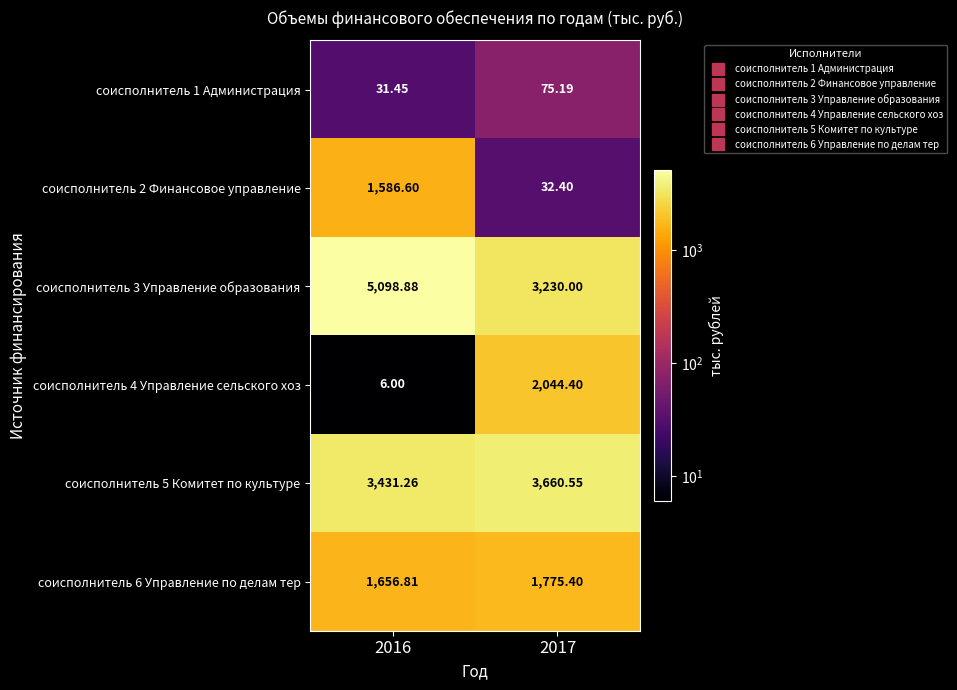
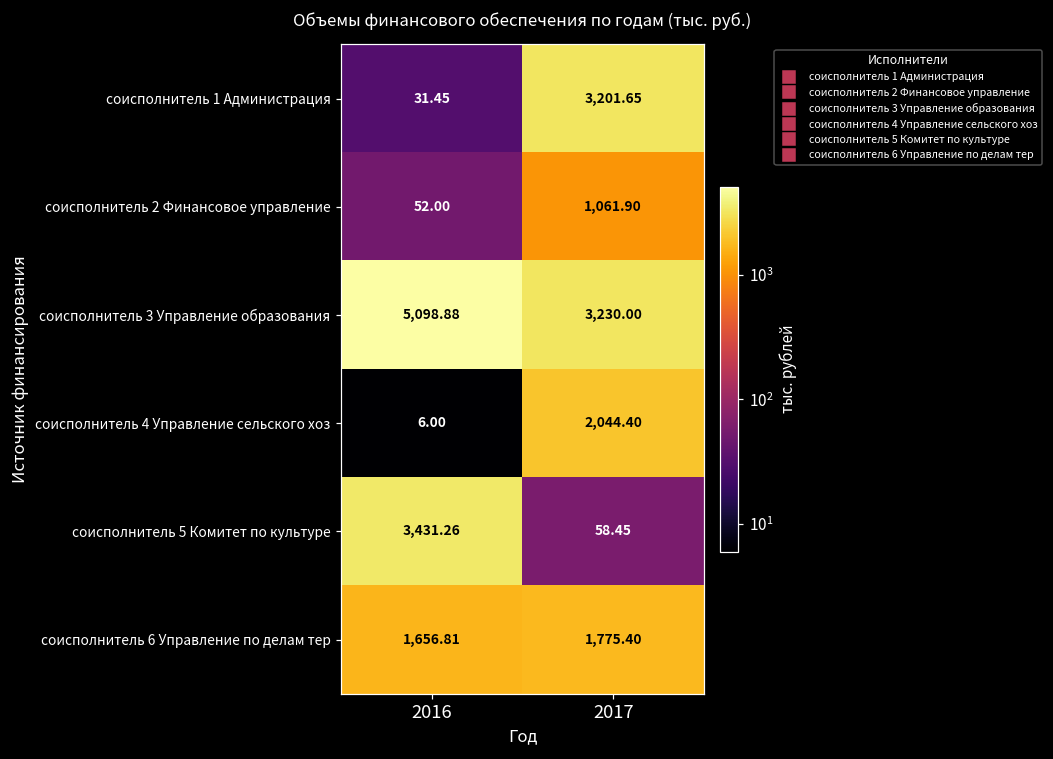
соисполнитель 1 Администрация, 2017: 75.19 -> 3,201.65
соисполнитель 2 Финансовое управление, 2016: 1,586.60 -> 52.00
соисполнитель 2 Финансовое управление, 2017: 32.40 -> 1,061.90
соисполнитель 5 Комитет по культуре, 2017: 3,660.55 -> 58.45
